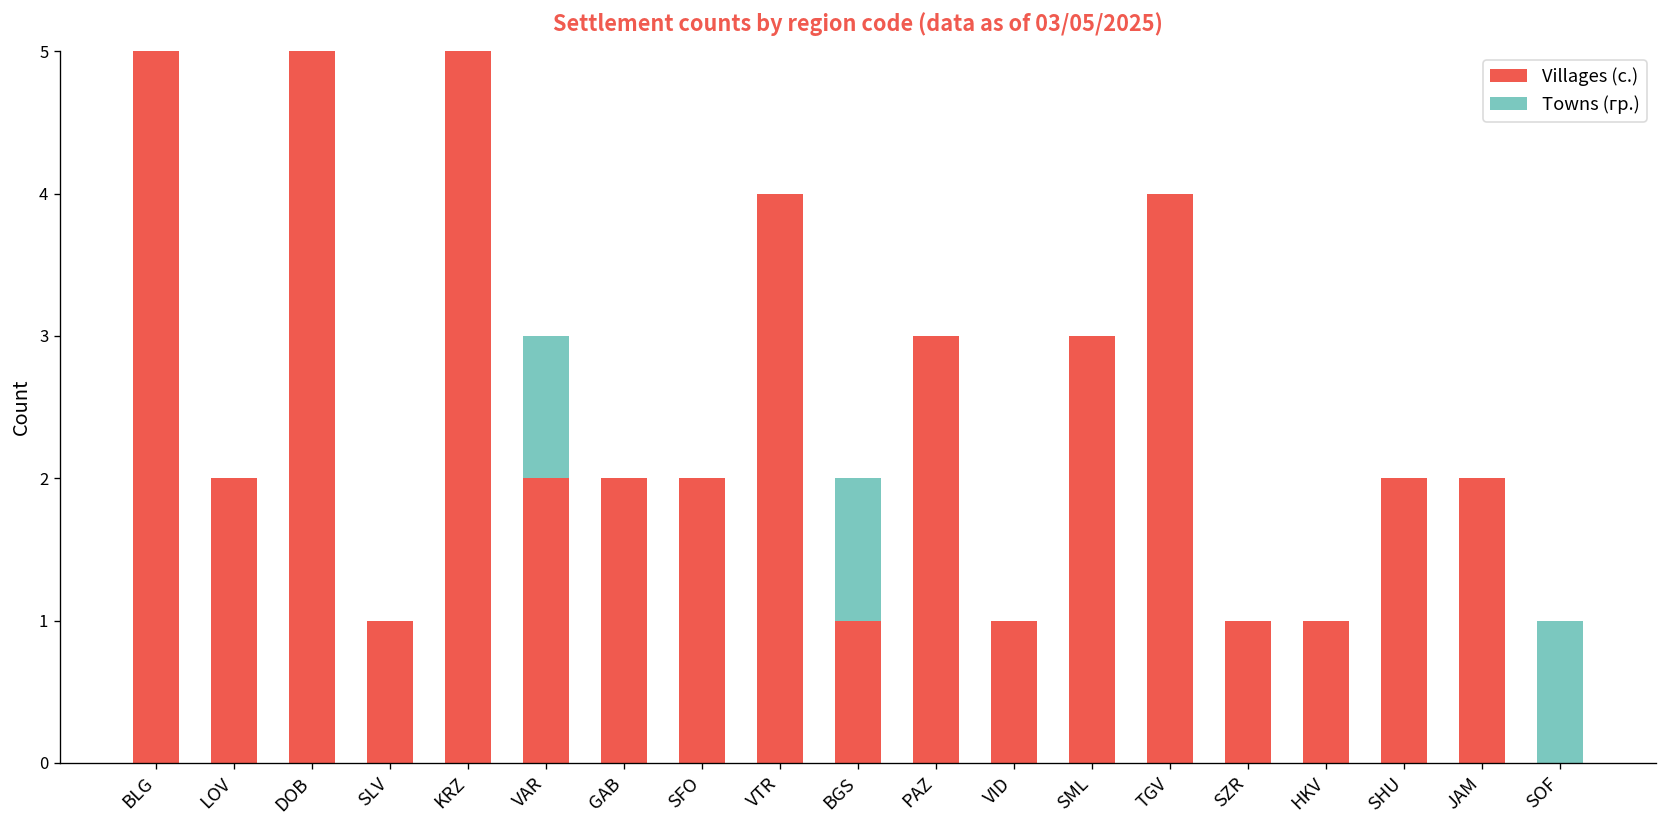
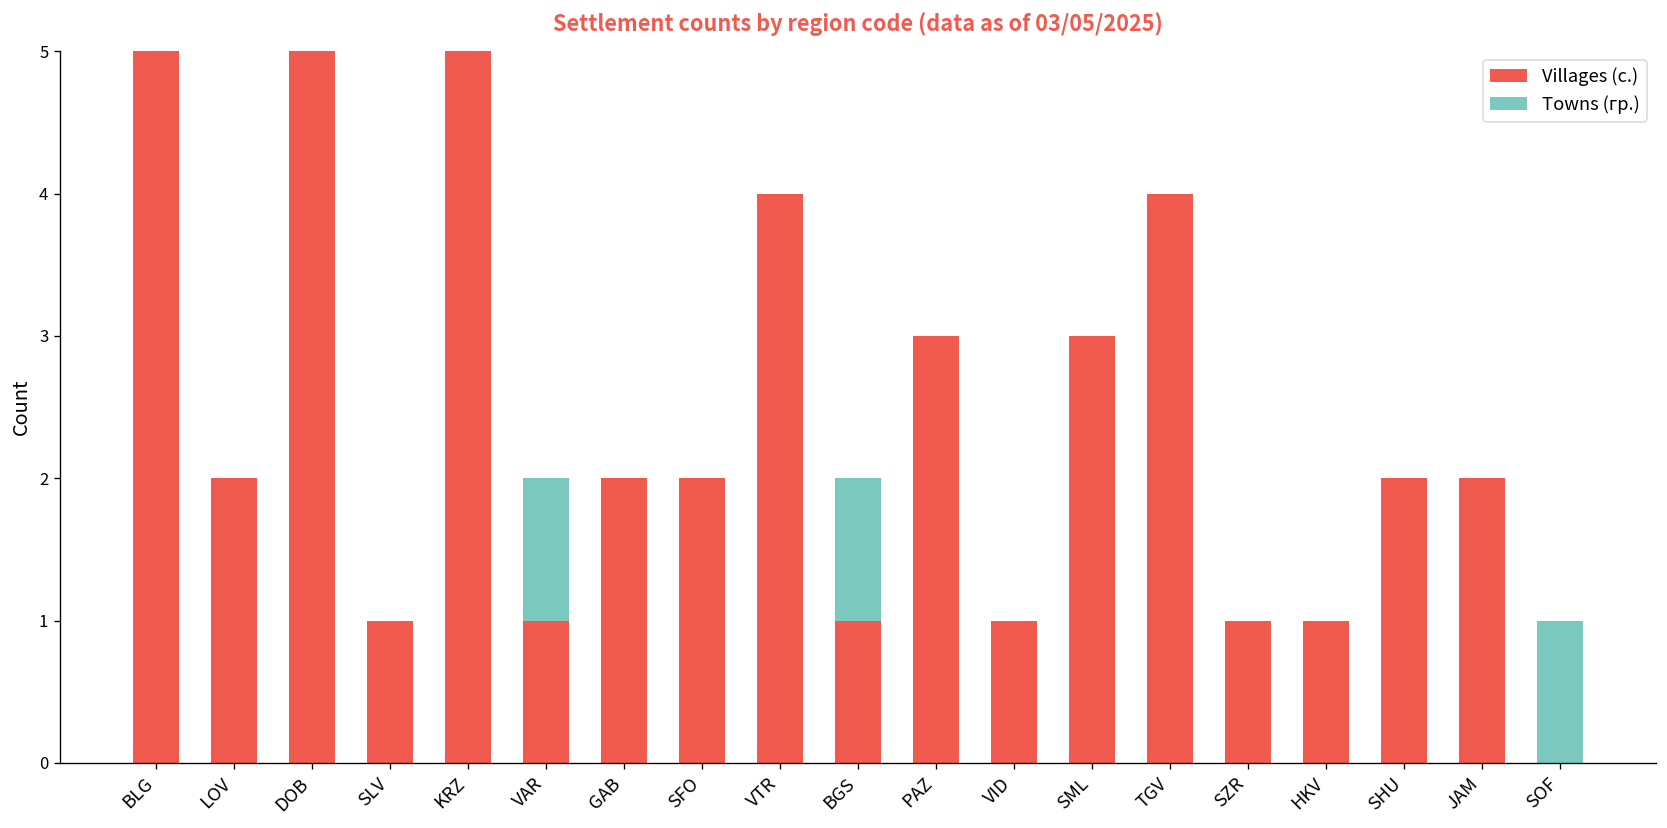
Villages (с.), VAR: 2 -> 1
